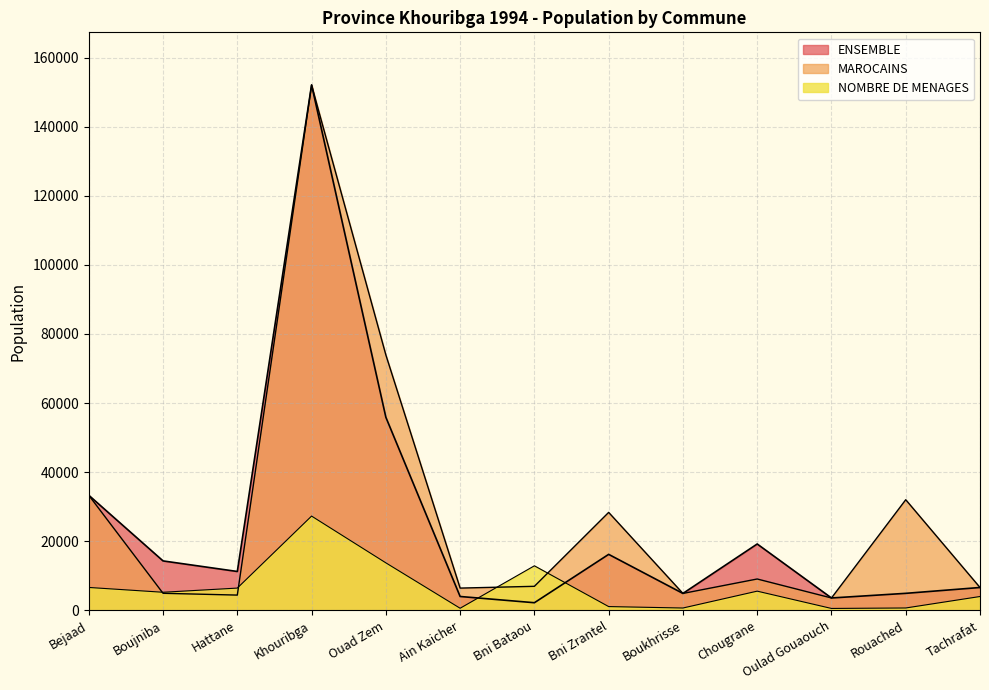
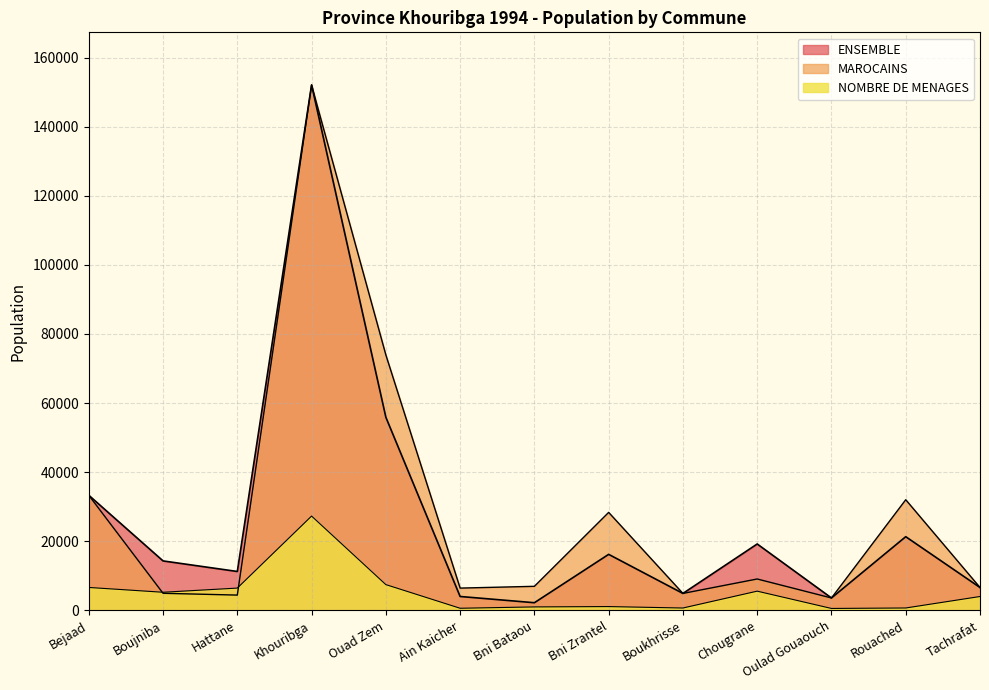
NOMBRE DE MENAGES, Ouad Zem: 14000 -> 7000
NOMBRE DE MENAGES, Bni Bataou: 13000 -> 1000
ENSEMBLE, Rouached: 5000 -> 21000
